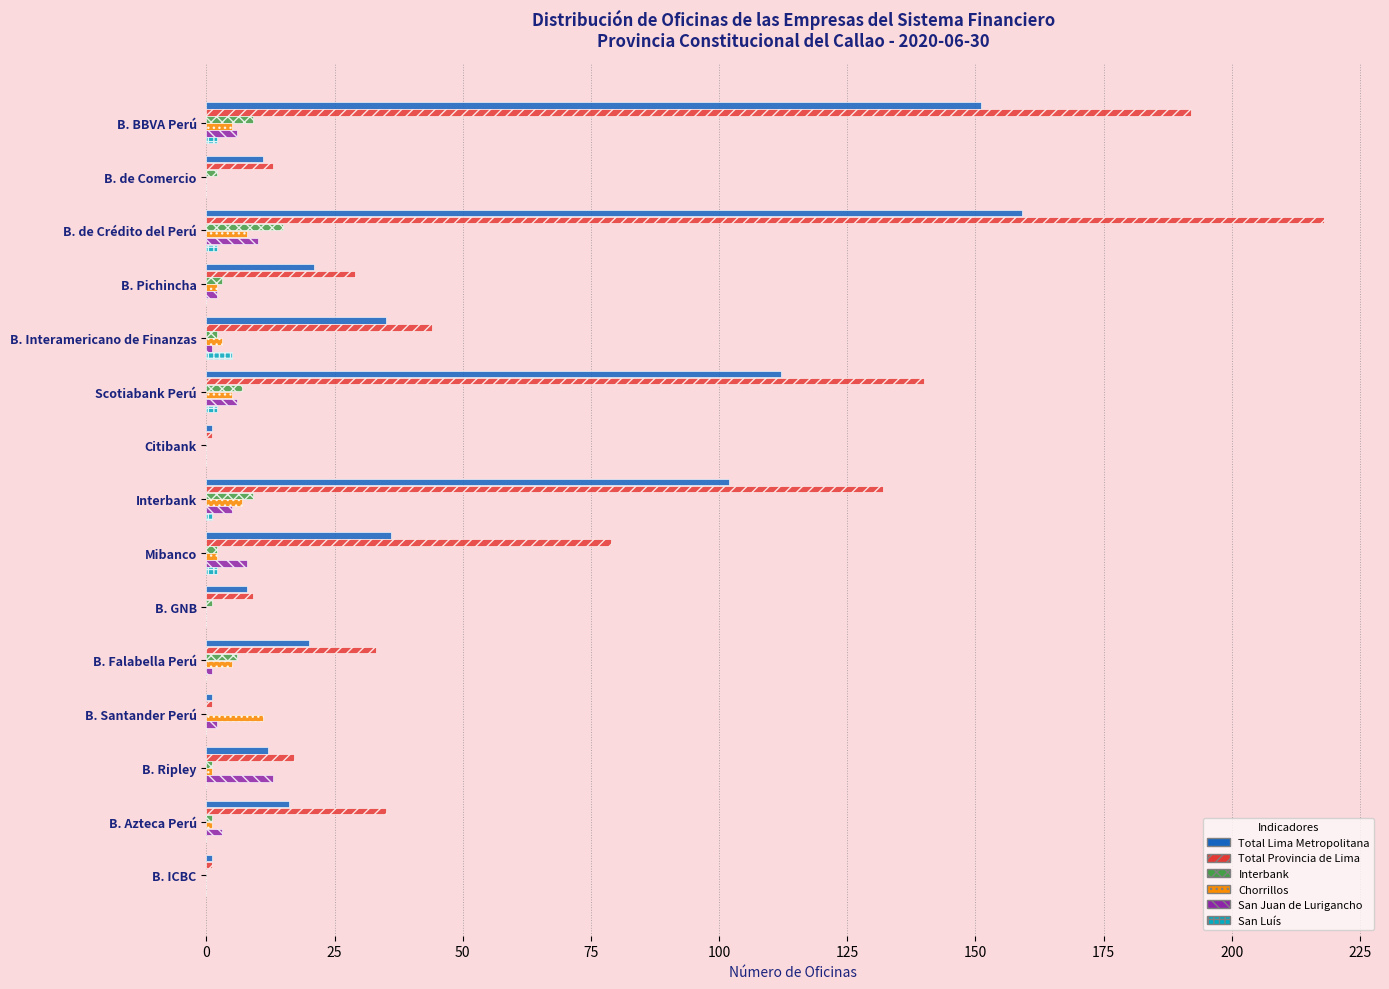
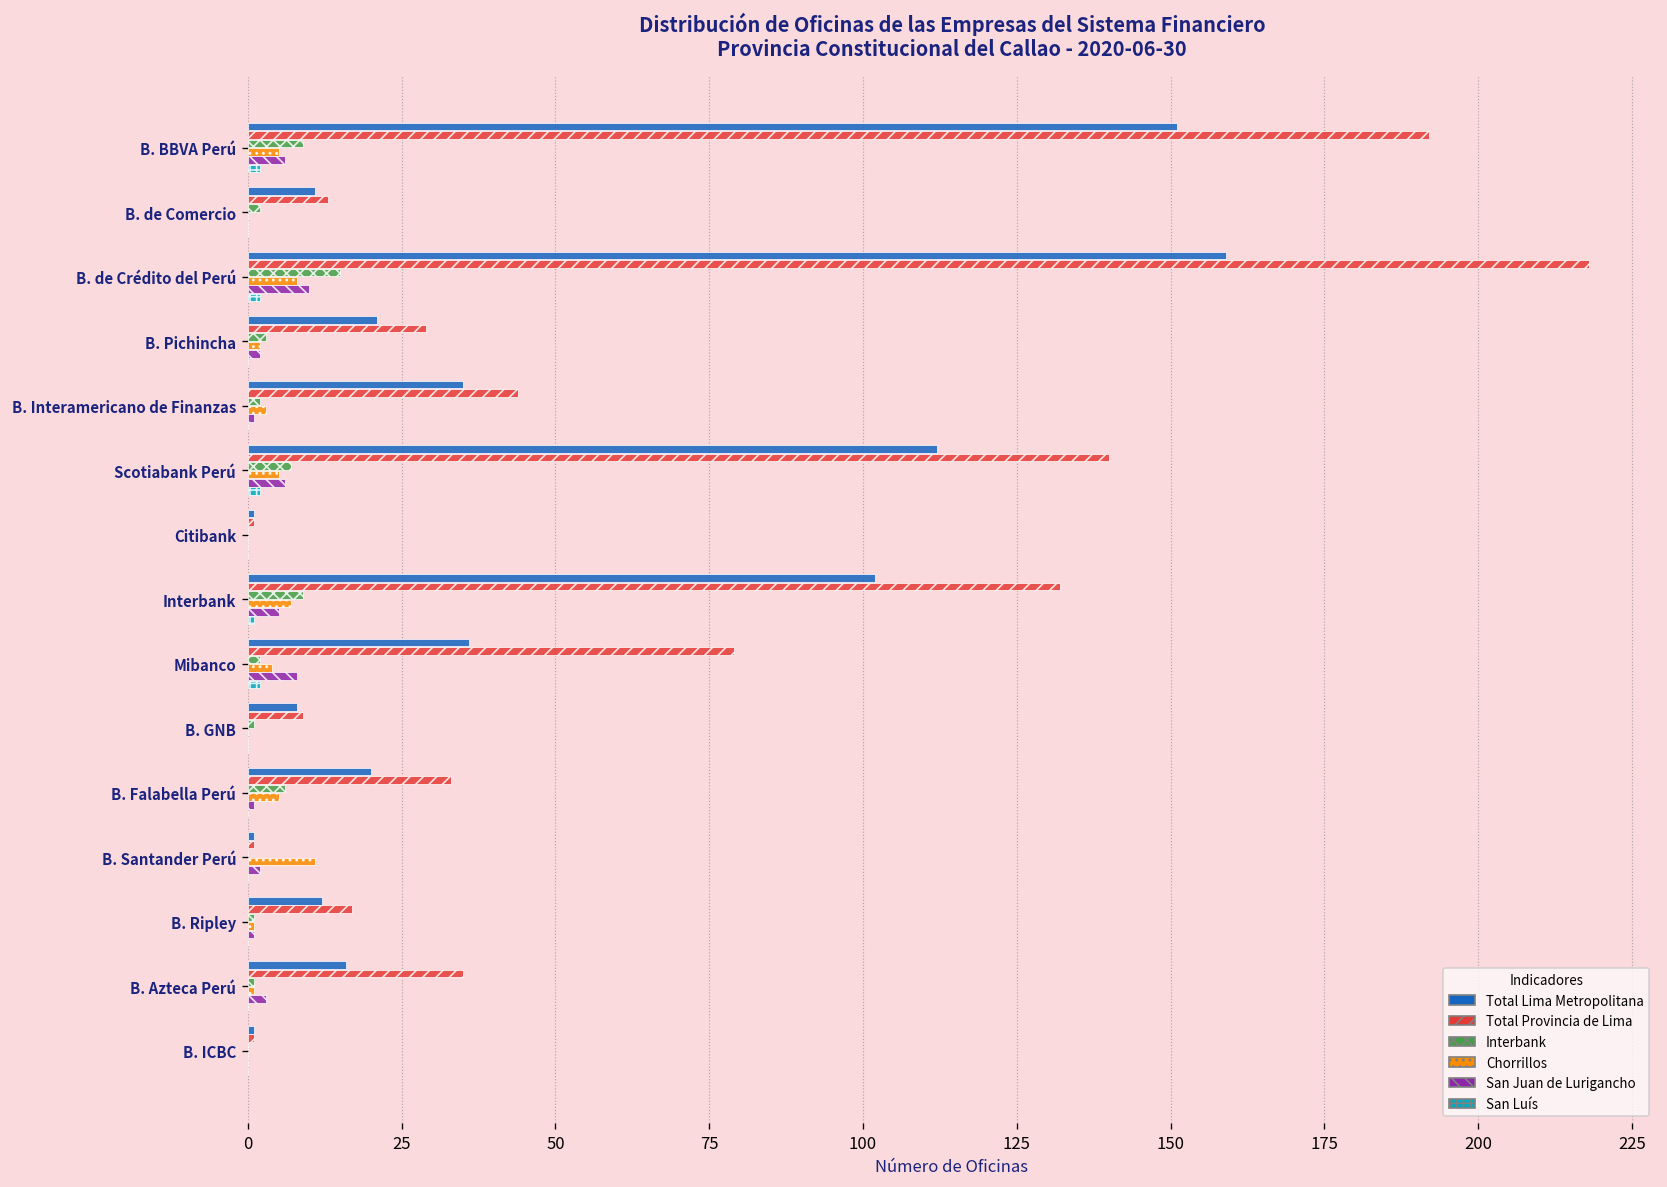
San Luís, B. Interamericano de Finanzas: 5 -> 0
Chorrillos, Mibanco: 2 -> 4
San Juan de Lurigancho, B. Ripley: 13 -> 1
